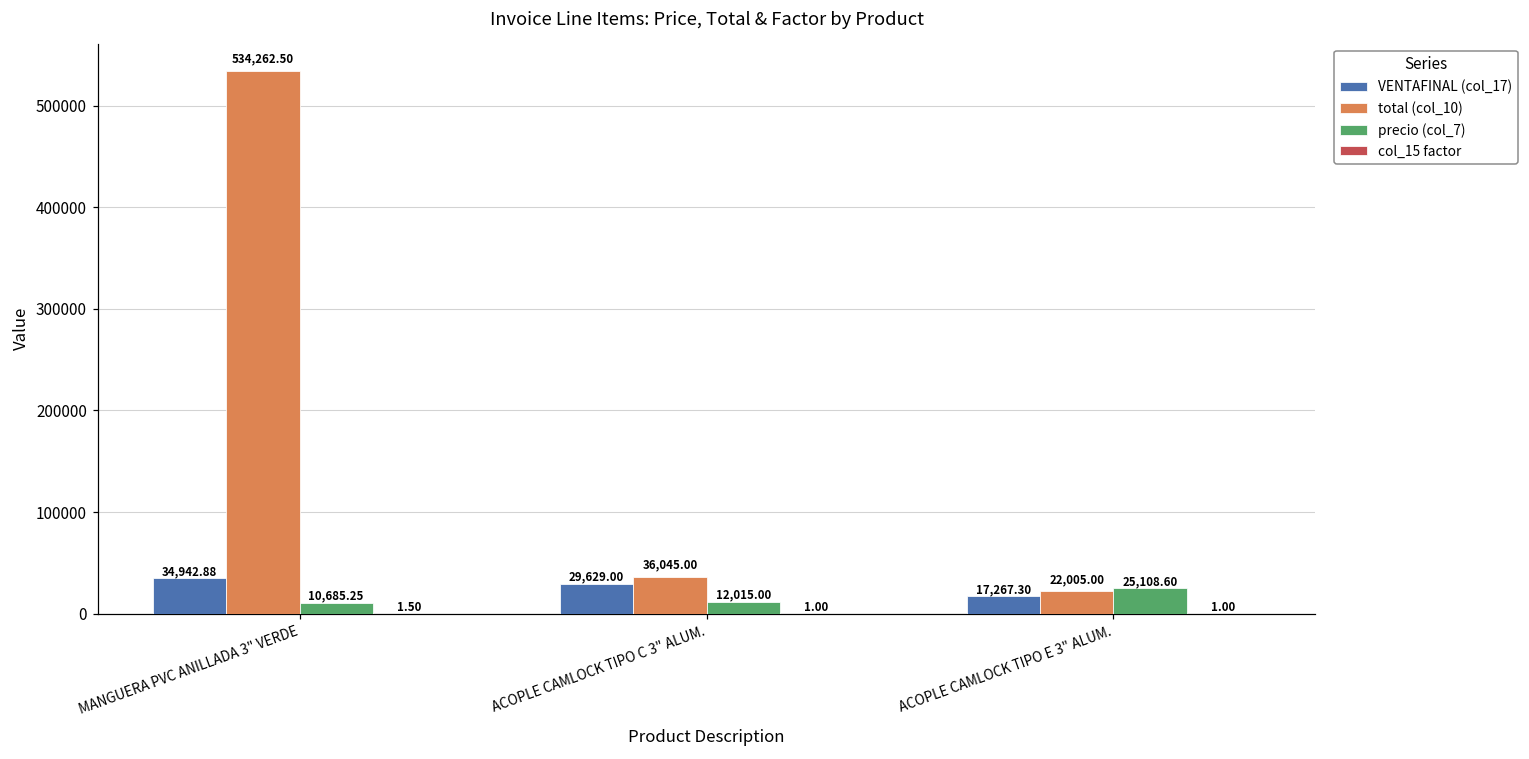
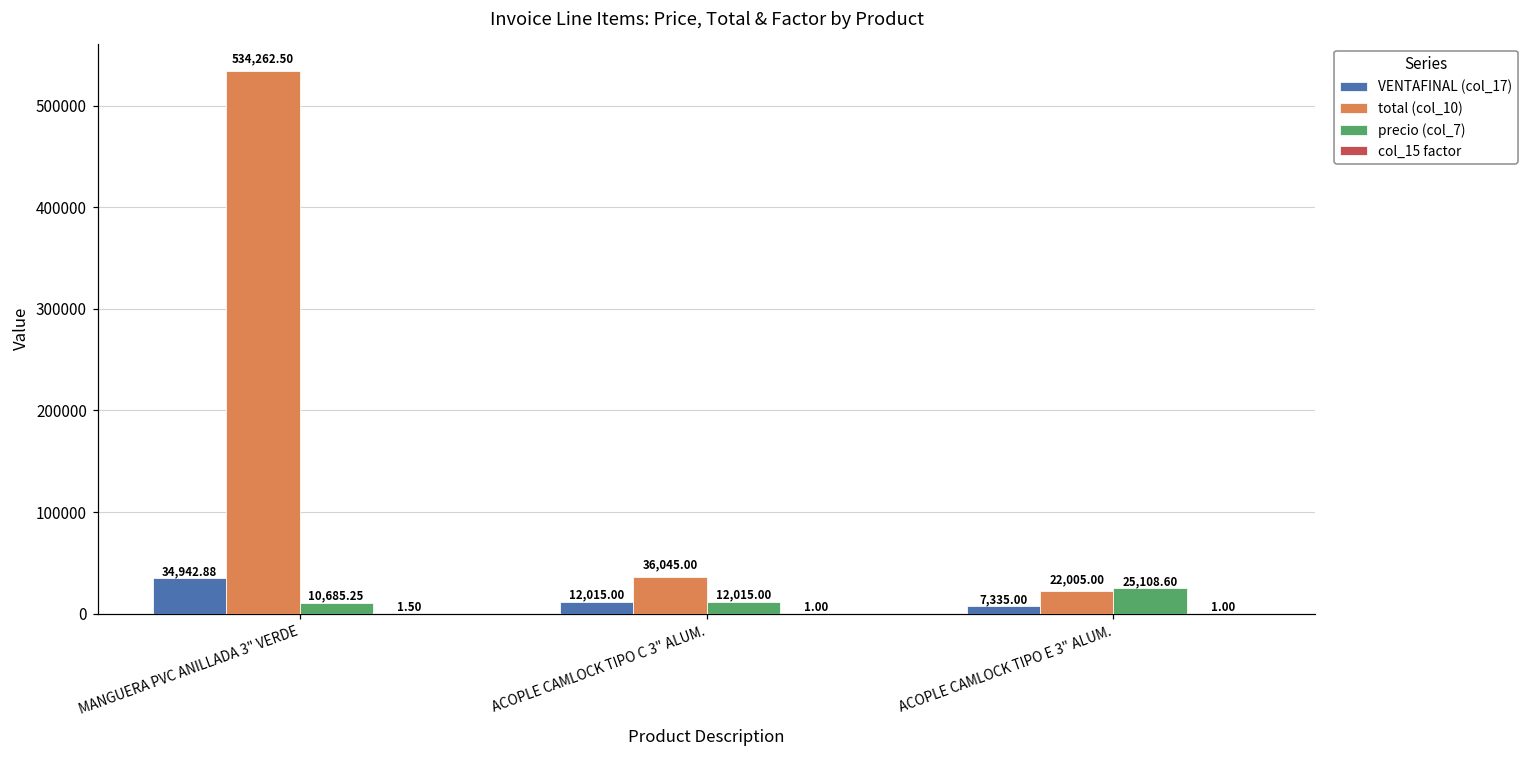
VENTAFINAL (col_17), ACOPLE CAMLOCK TIPO C 3" ALUM.: 29,629.00 -> 12,015.00
VENTAFINAL (col_17), ACOPLE CAMLOCK TIPO E 3" ALUM.: 17,267.30 -> 7,335.00
